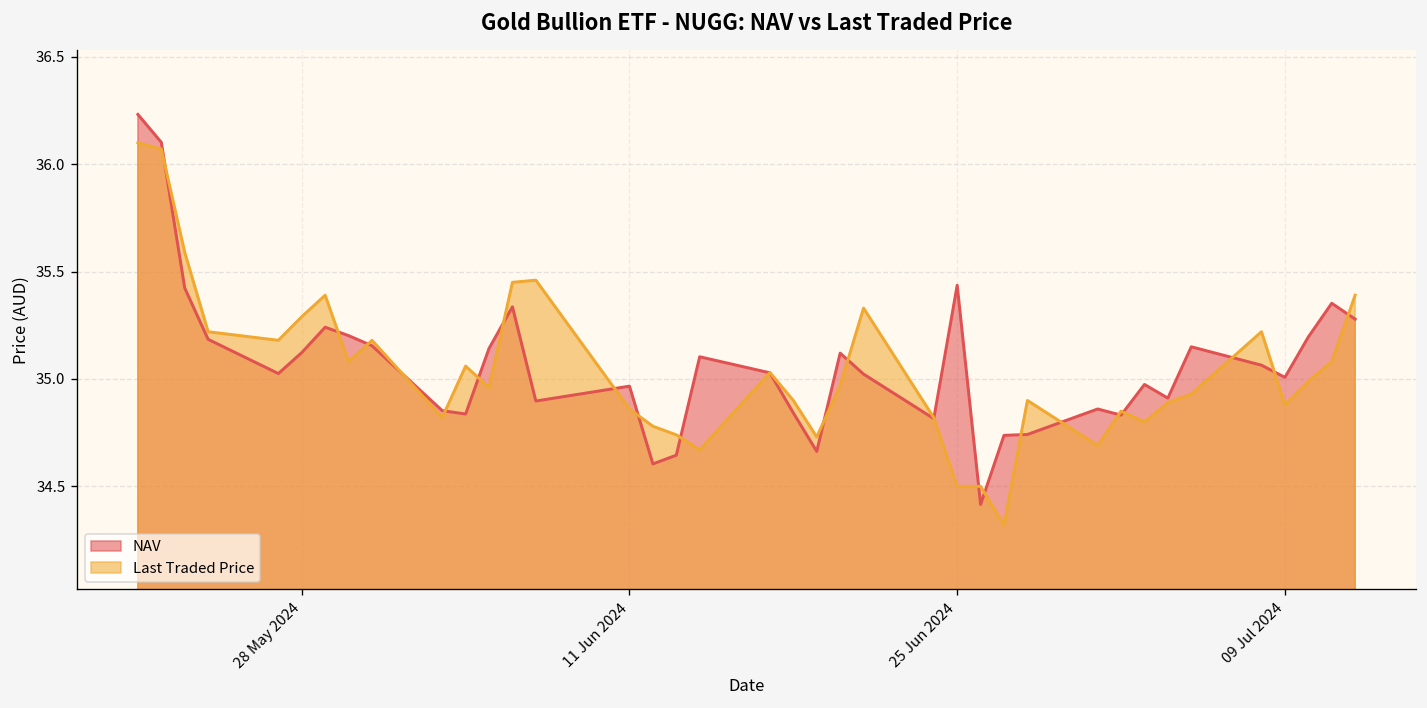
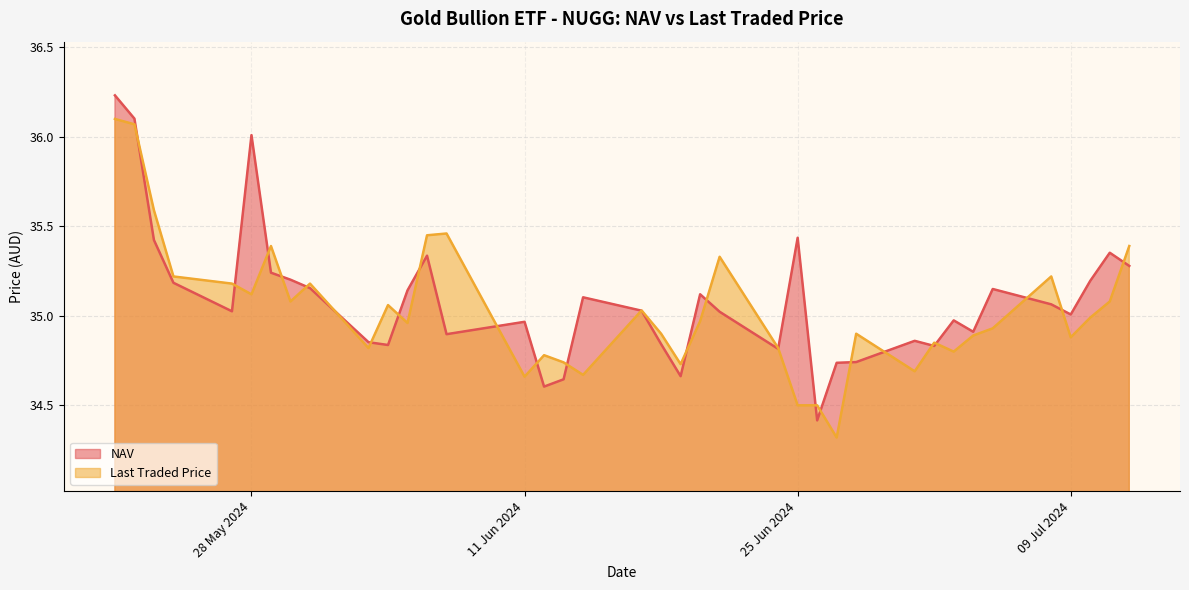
NAV, 28 May 2024: 35.12 -> 36.01
Last Traded Price, 28 May 2024: 35.29 -> 35.12
Last Traded Price, 11 Jun 2024: 34.86 -> 34.66
